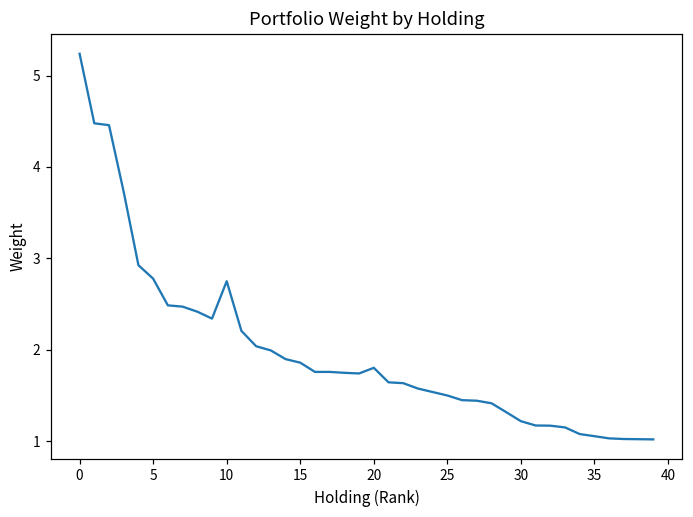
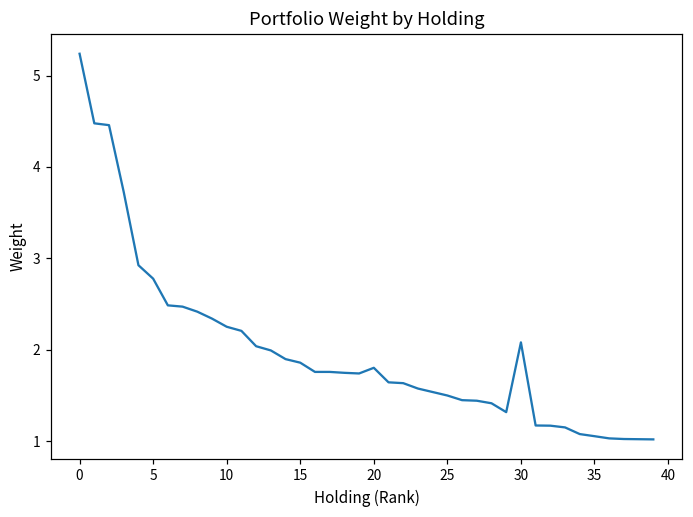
10: 2.8 -> 2.3
30: 1.2 -> 2.1
